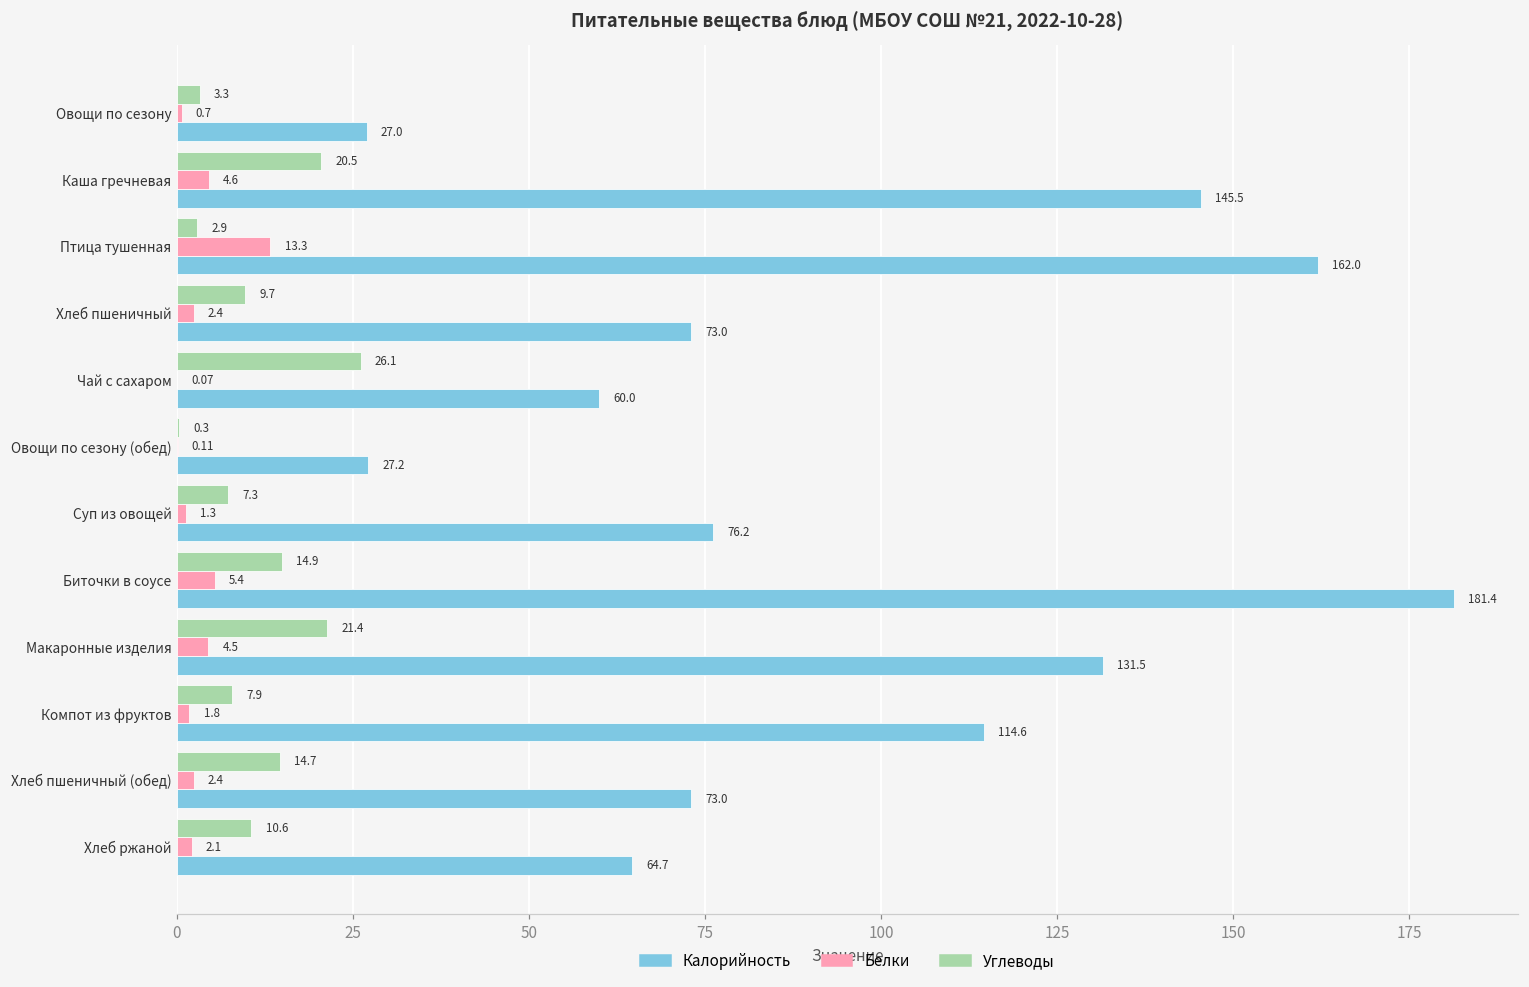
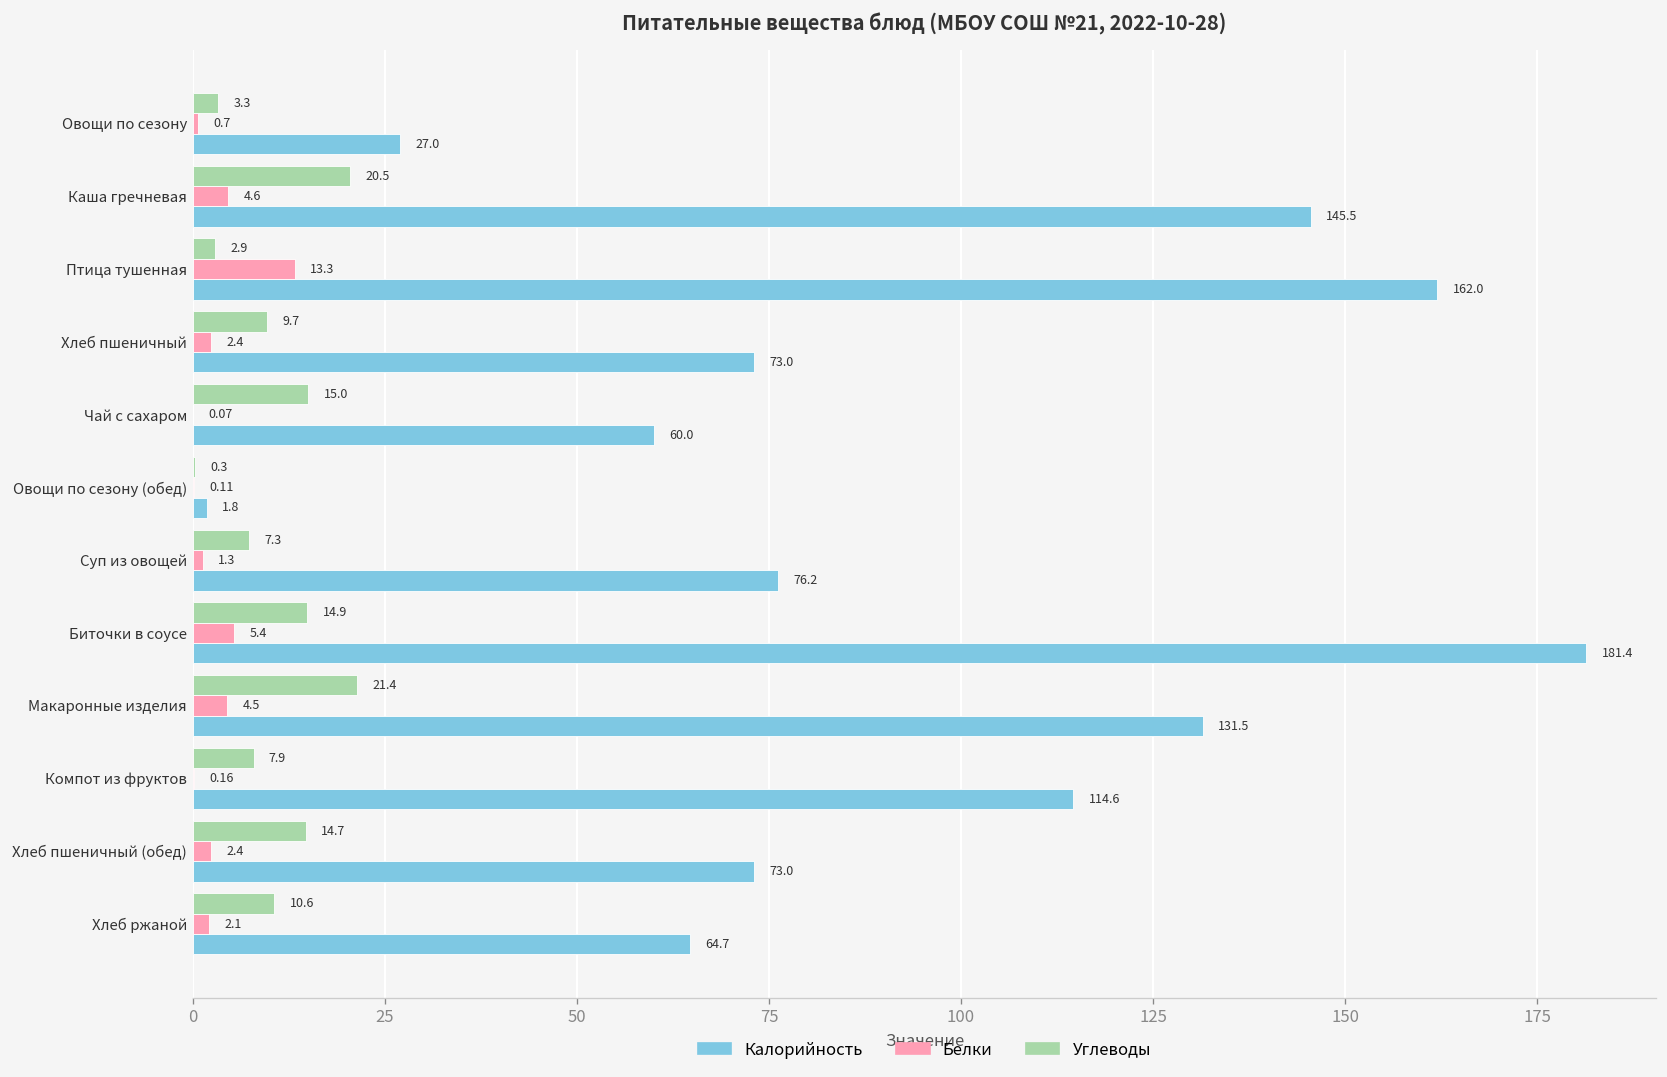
Углеводы, Чай с сахаром: 26.1 -> 15.0
Калорийность, Овощи по сезону (обед): 27.2 -> 1.8
Белки, Компот из фруктов: 1.8 -> 0.16
